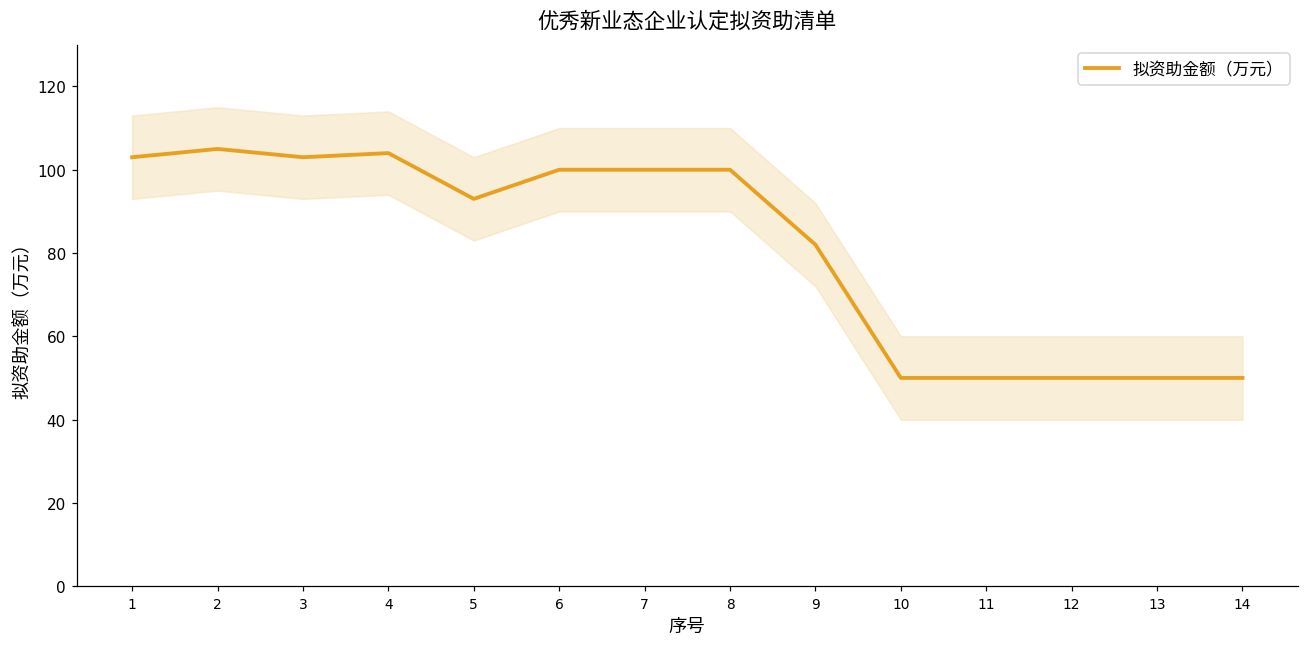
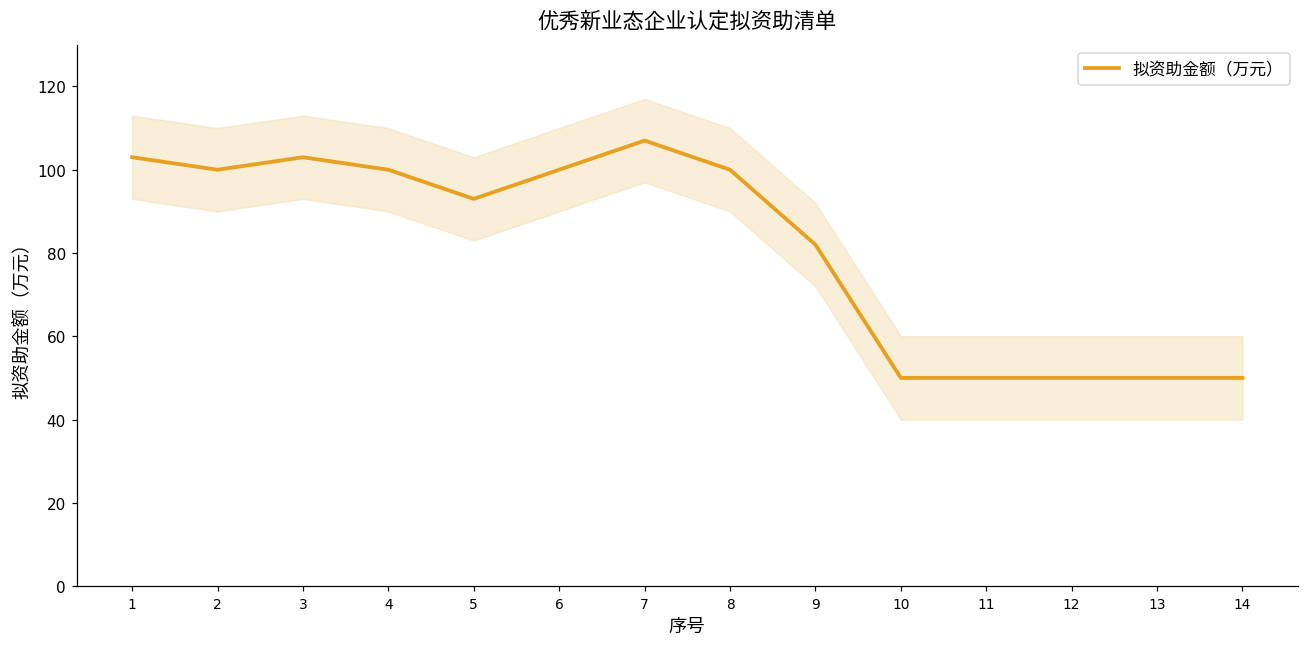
拟资助金额（万元）, 2: 105 -> 100
拟资助金额（万元）, 4: 104 -> 100
拟资助金额（万元）, 7: 100 -> 107
